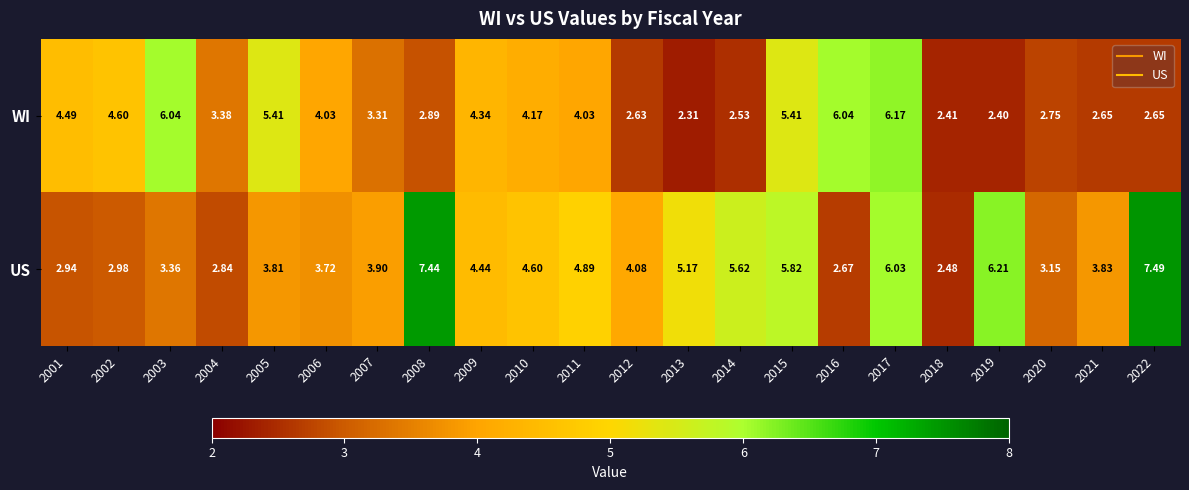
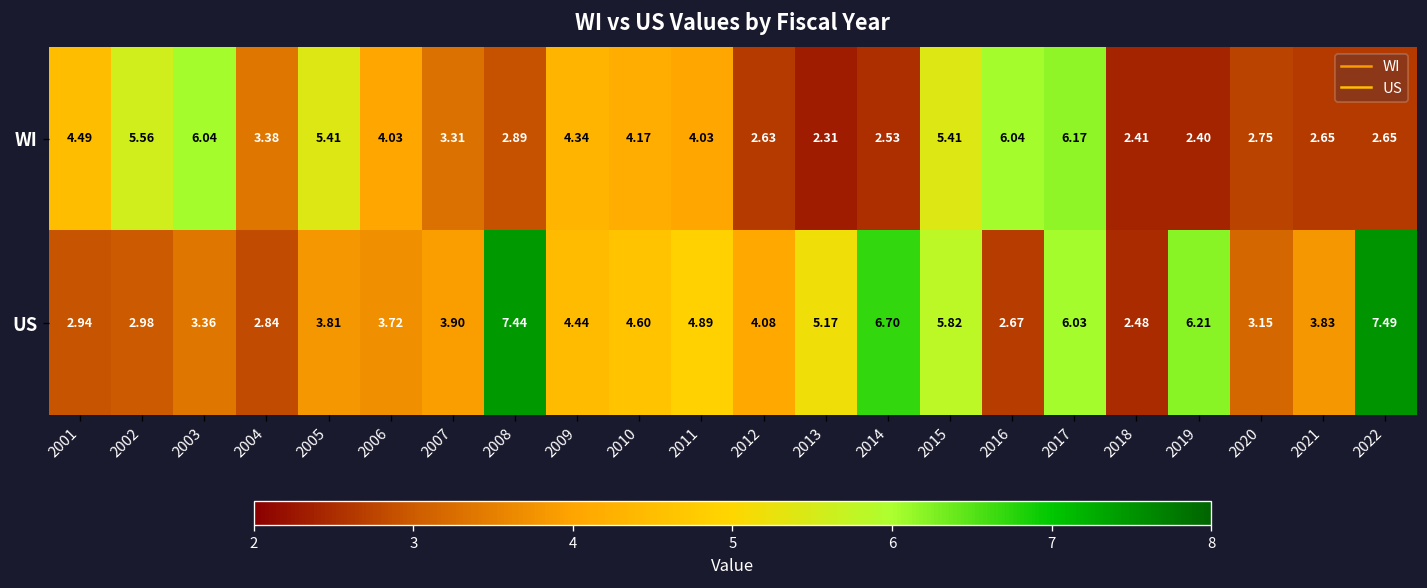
WI, 2002: 4.60 -> 5.56
US, 2014: 5.62 -> 6.70
